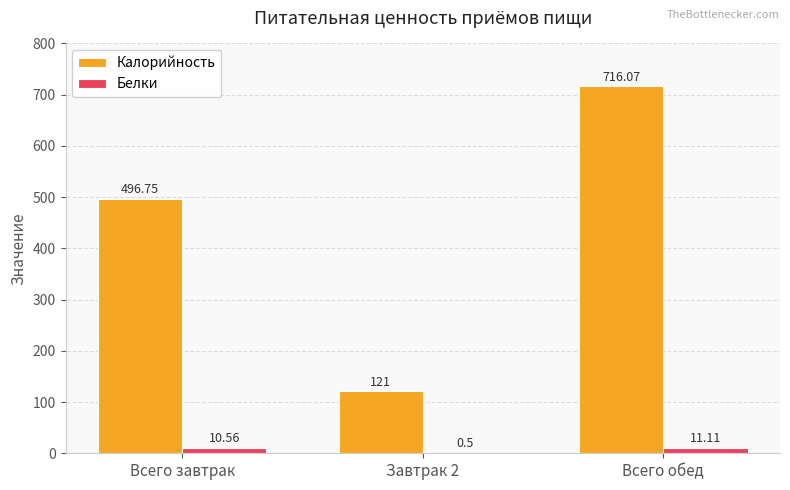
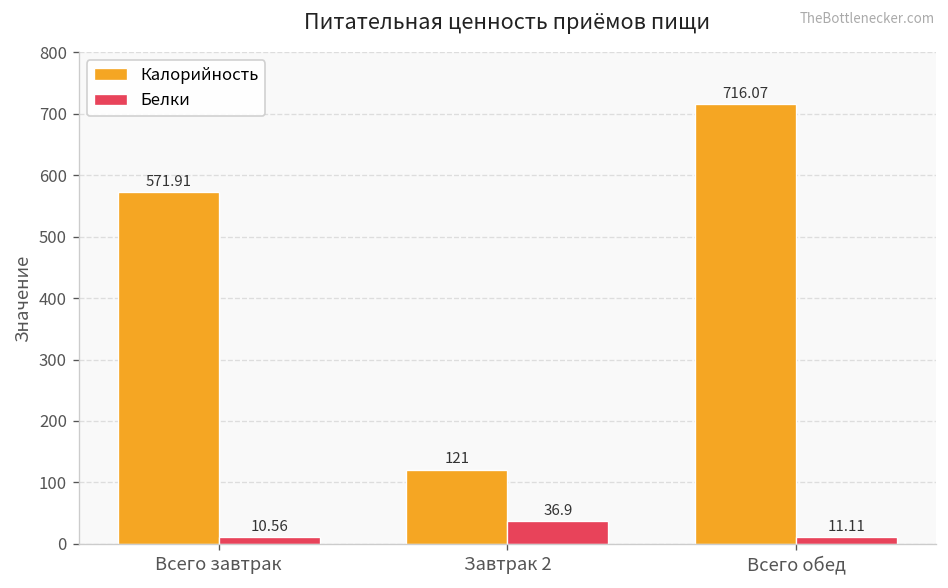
Калорийность, Всего завтрак: 496.75 -> 571.91
Белки, Завтрак 2: 0.5 -> 36.9
